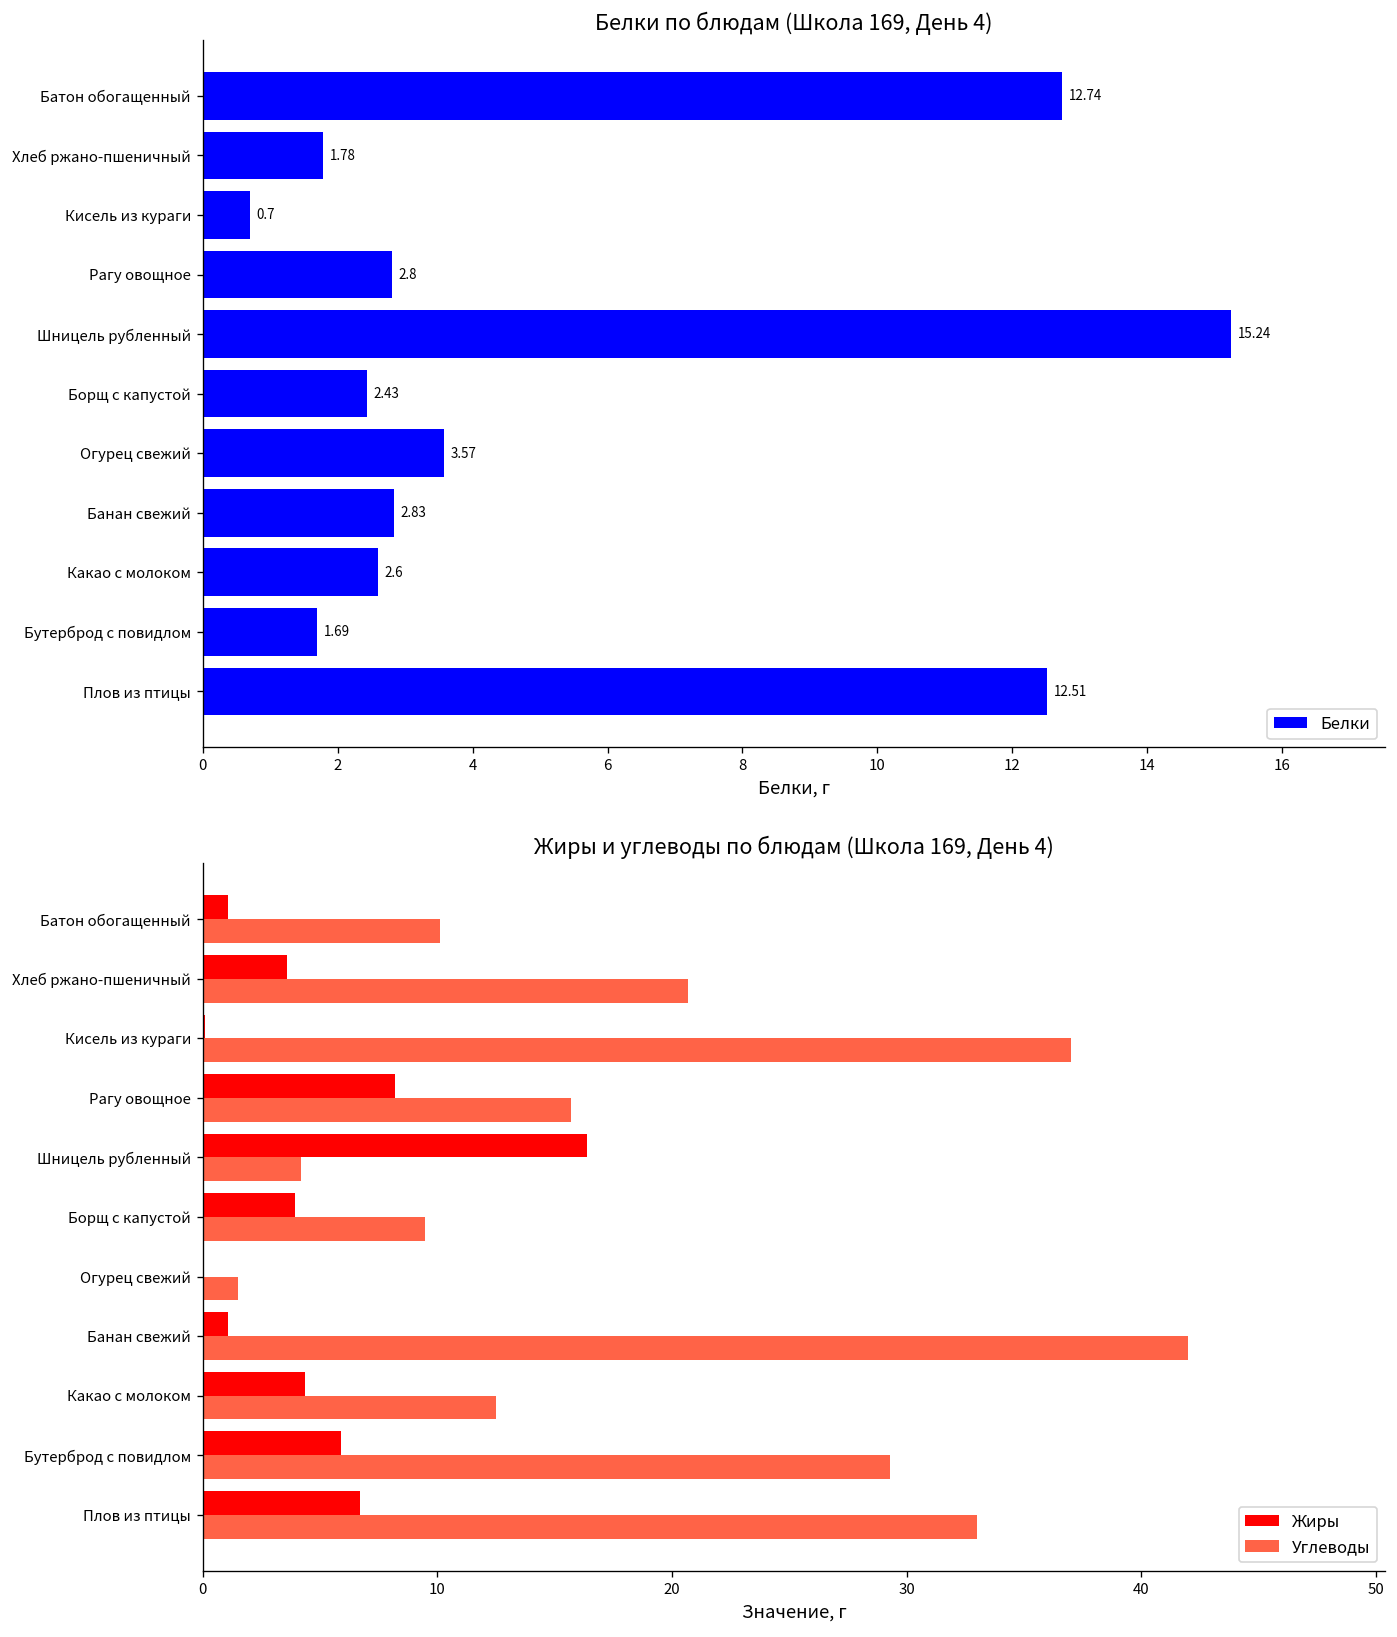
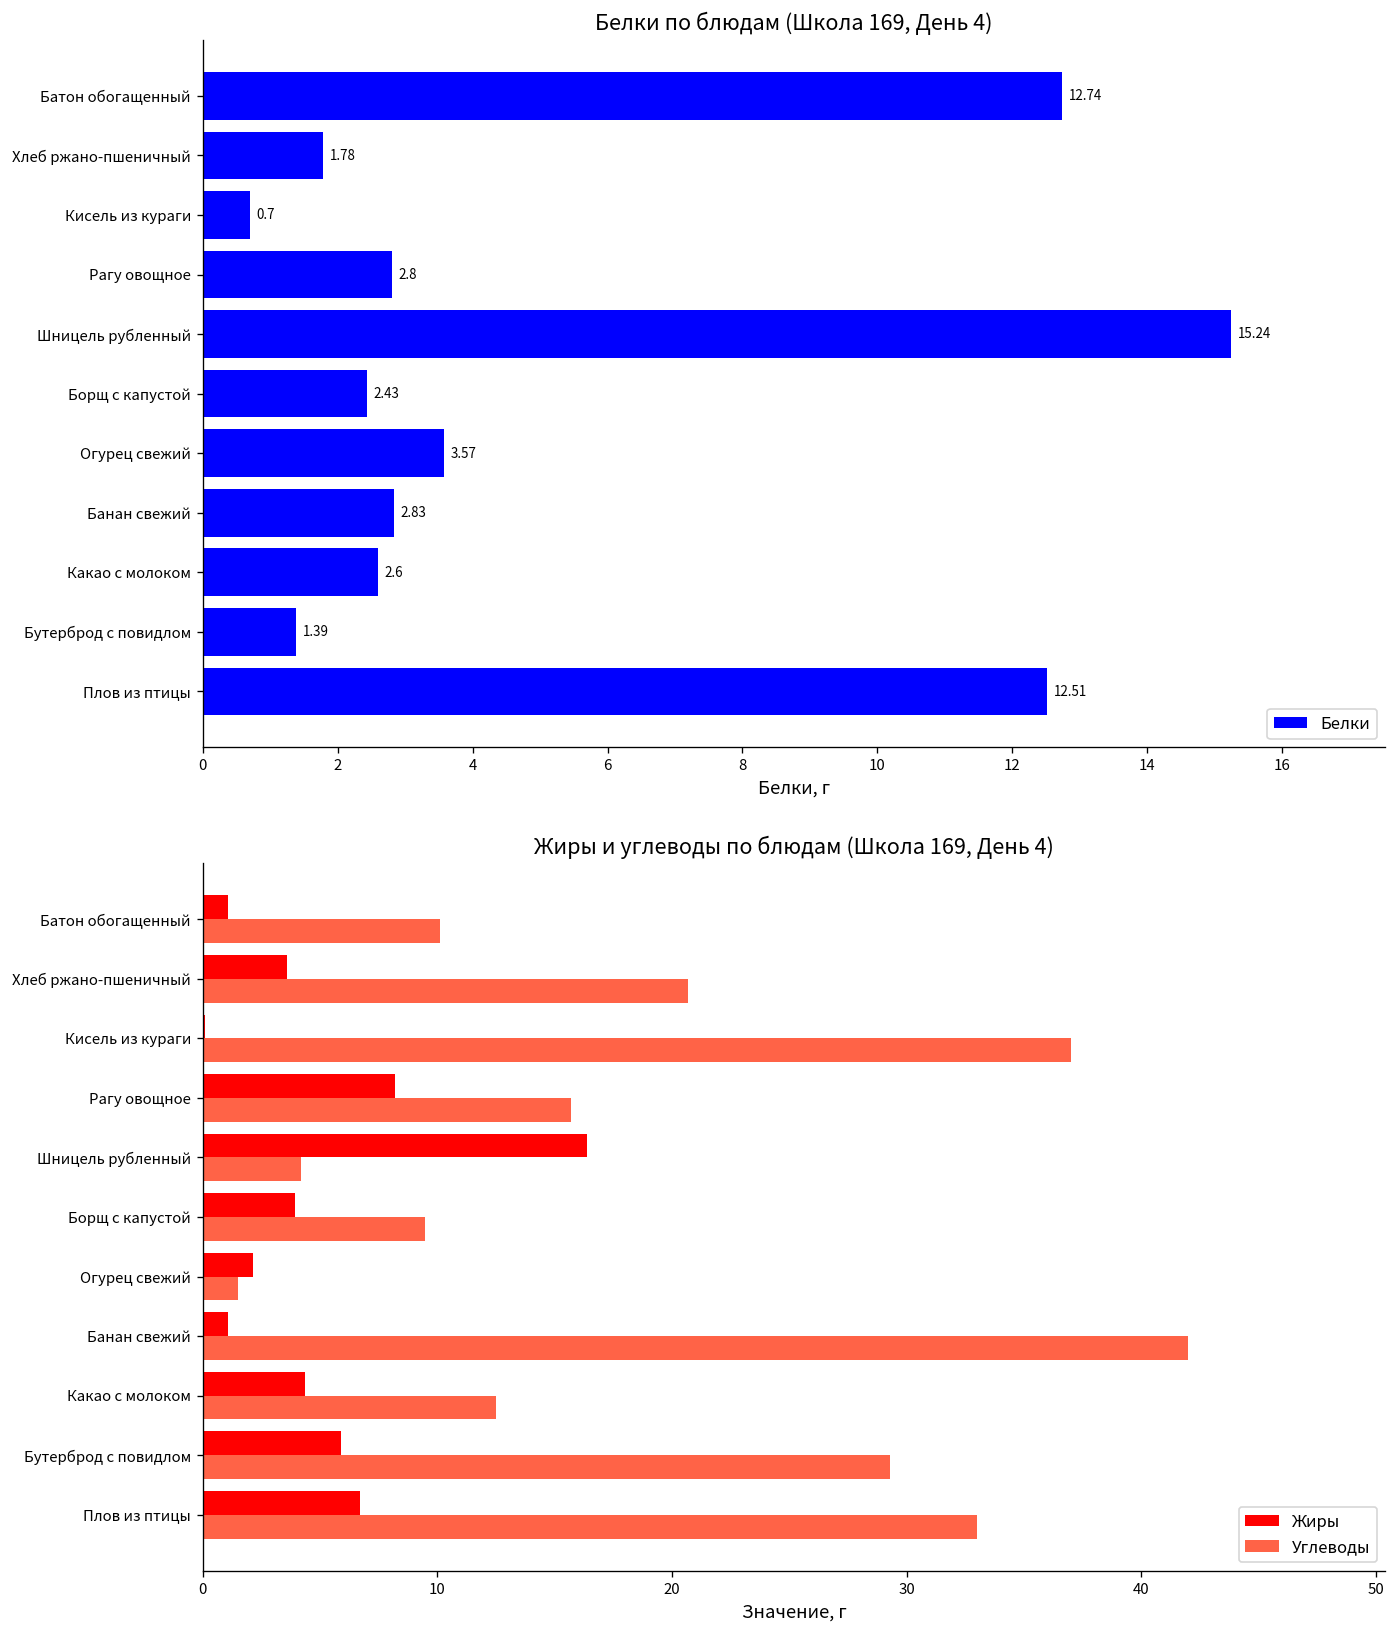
Белки по блюдам (Школа 169, День 4), Бутерброд с повидлом: 1.69 -> 1.39
Жиры и углеводы по блюдам (Школа 169, День 4), Жиры, Огурец свежий: 0.1 -> 2.1
